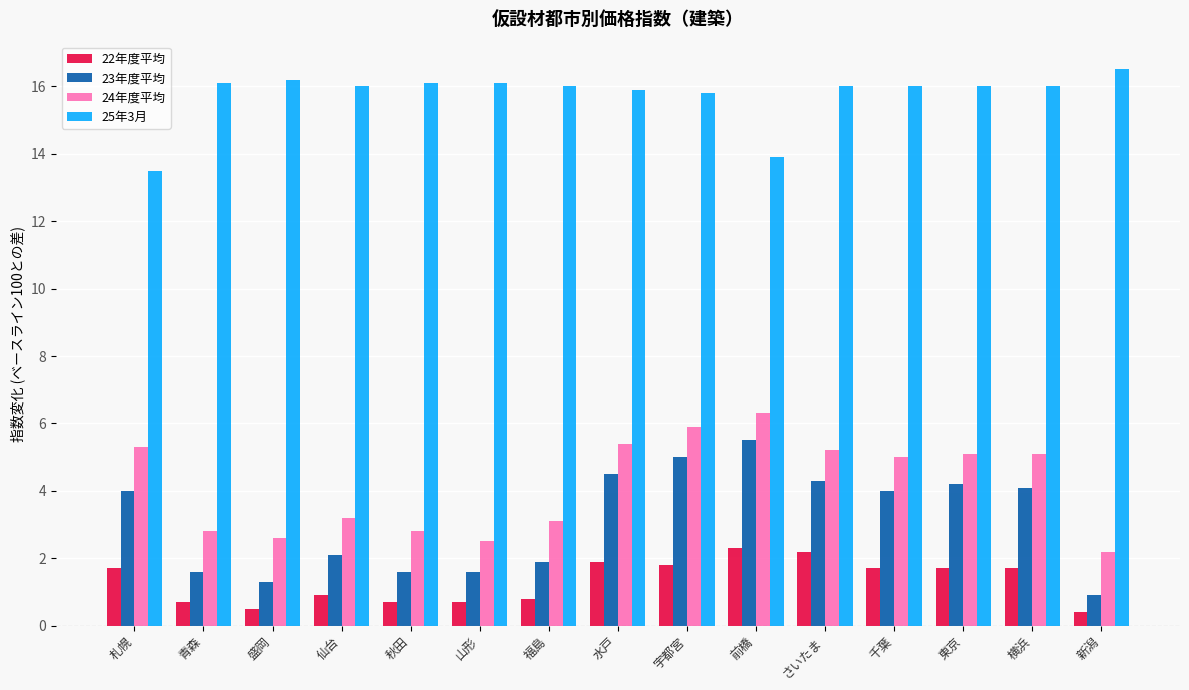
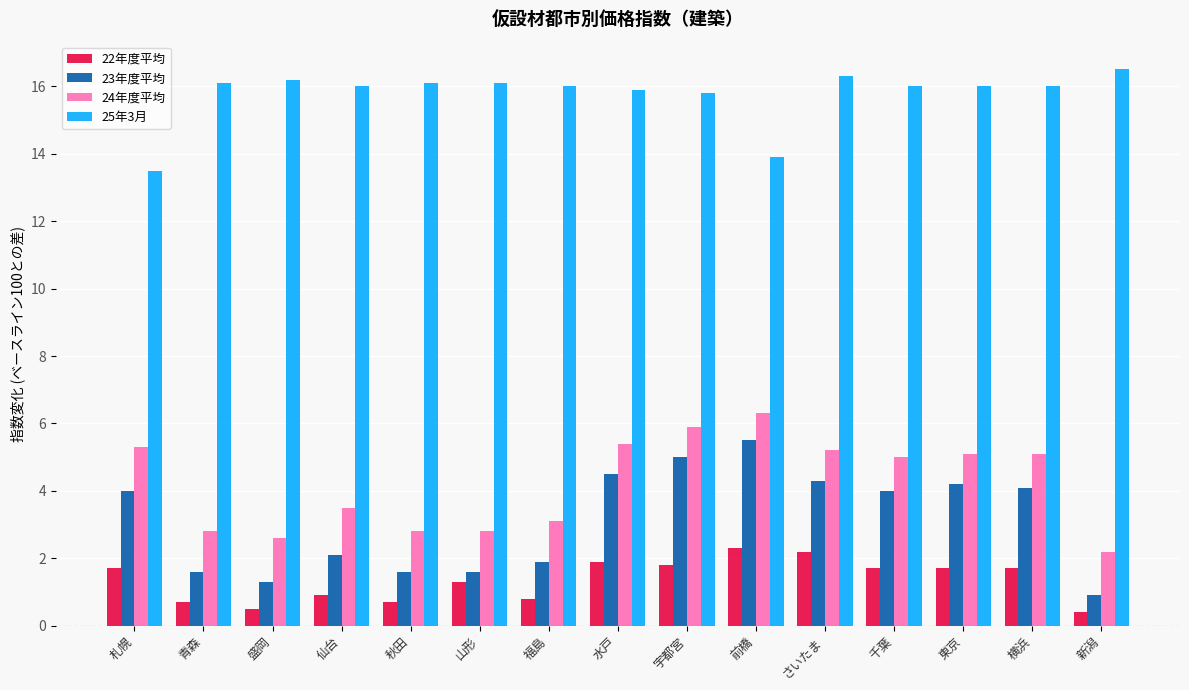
24年度平均, 仙台: 3.2 -> 3.5
22年度平均, 山形: 0.7 -> 1.3
24年度平均, 山形: 2.5 -> 2.8
25年3月, さいたま: 16.0 -> 16.3
